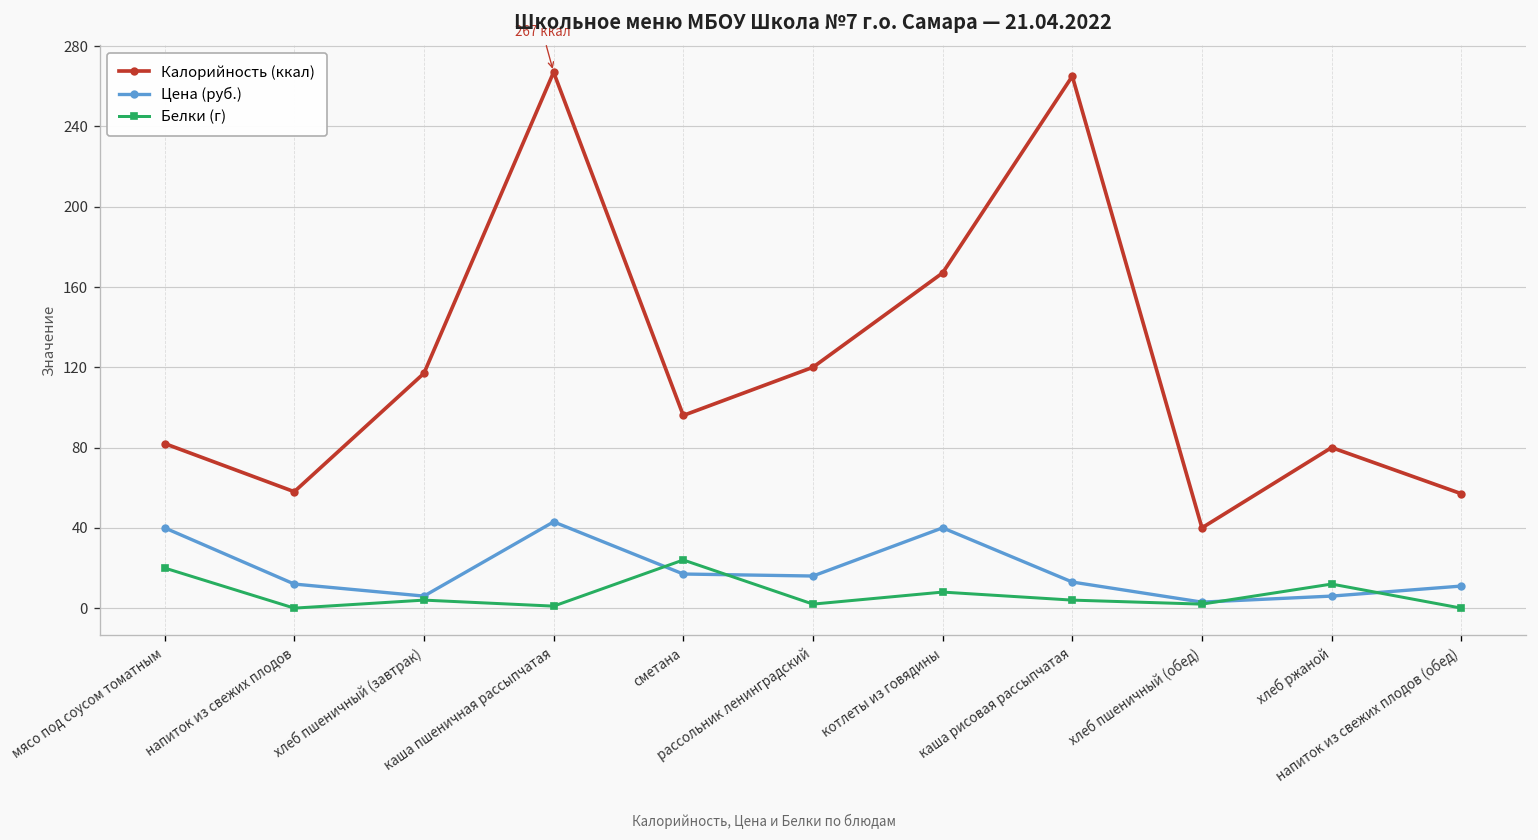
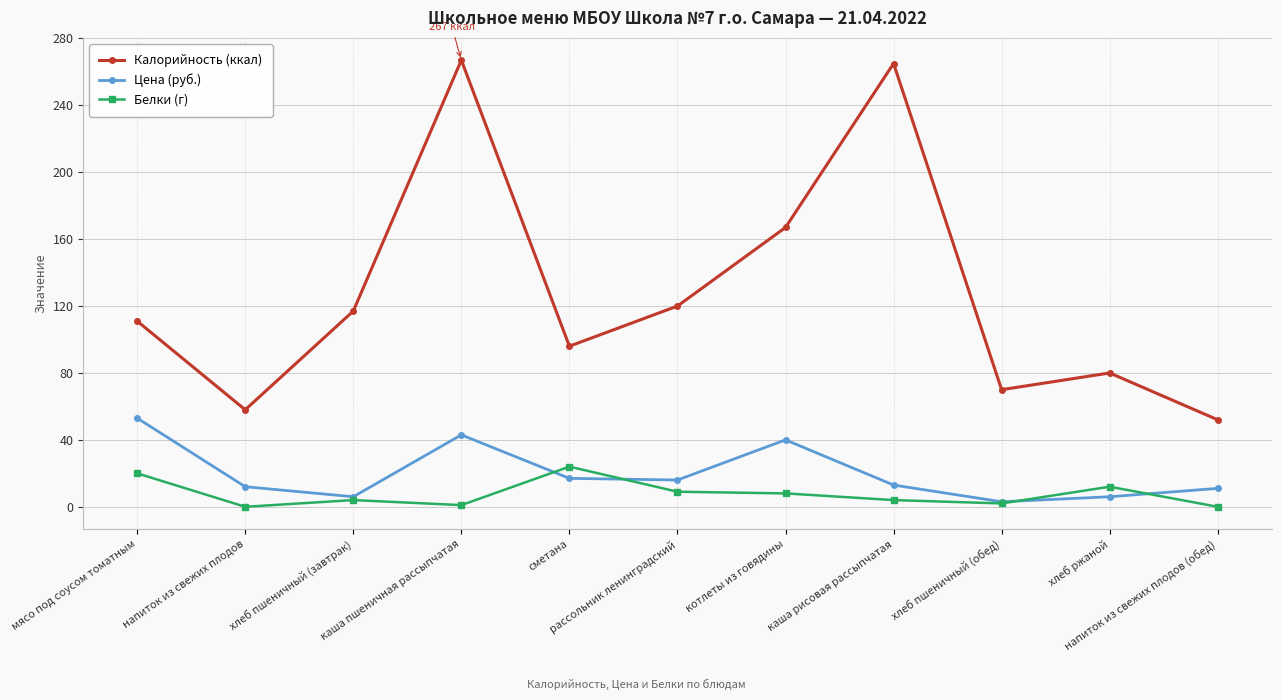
Калорийность (ккал), мясо под соусом томатным: 82 -> 111
Цена (руб.), мясо под соусом томатным: 40 -> 53
Белки (г), рассольник ленинградский: 2 -> 9
Калорийность (ккал), хлеб пшеничный (обед): 40 -> 70
Калорийность (ккал), напиток из свежих плодов (обед): 57 -> 52
